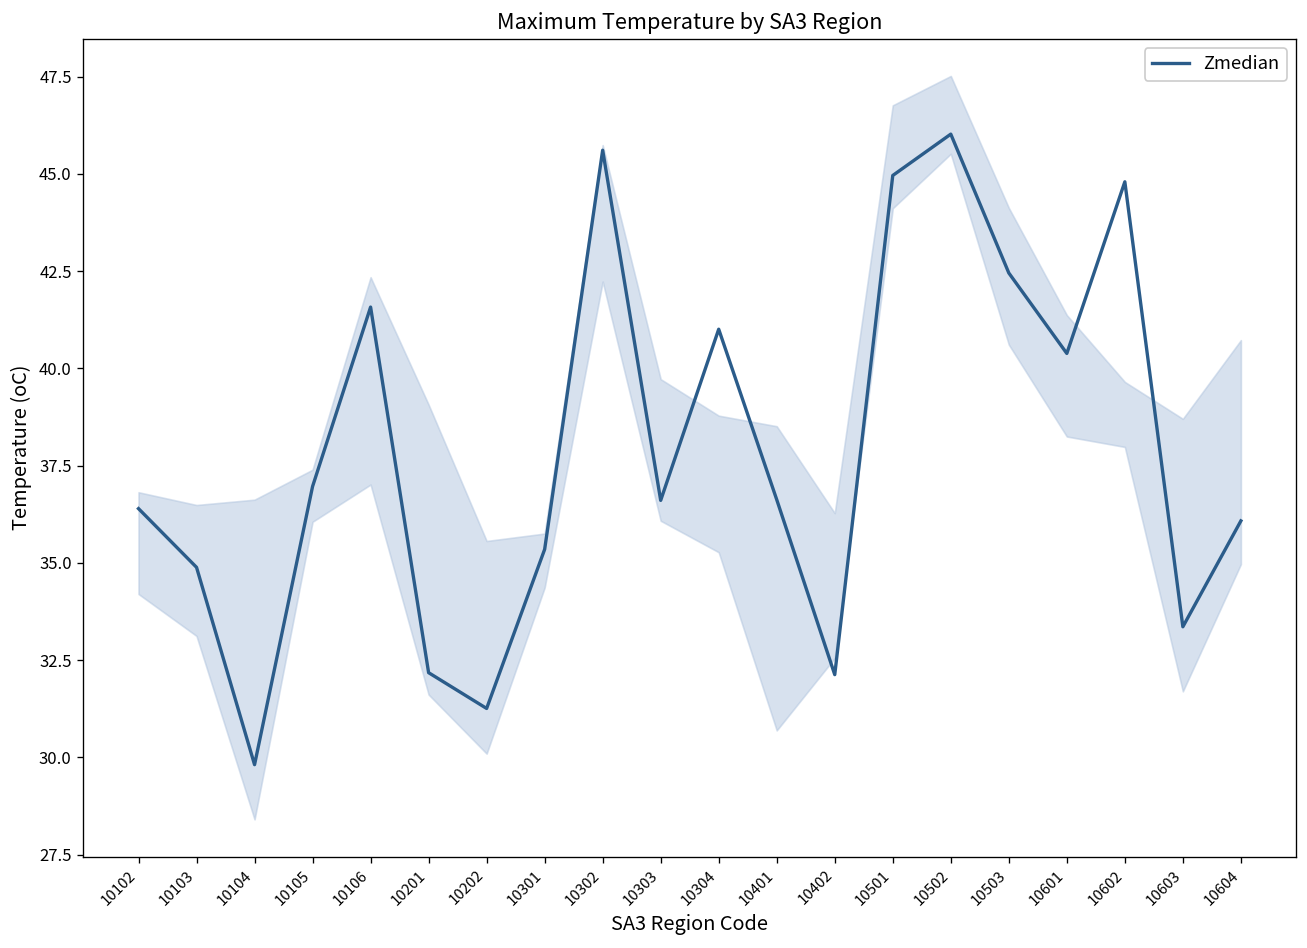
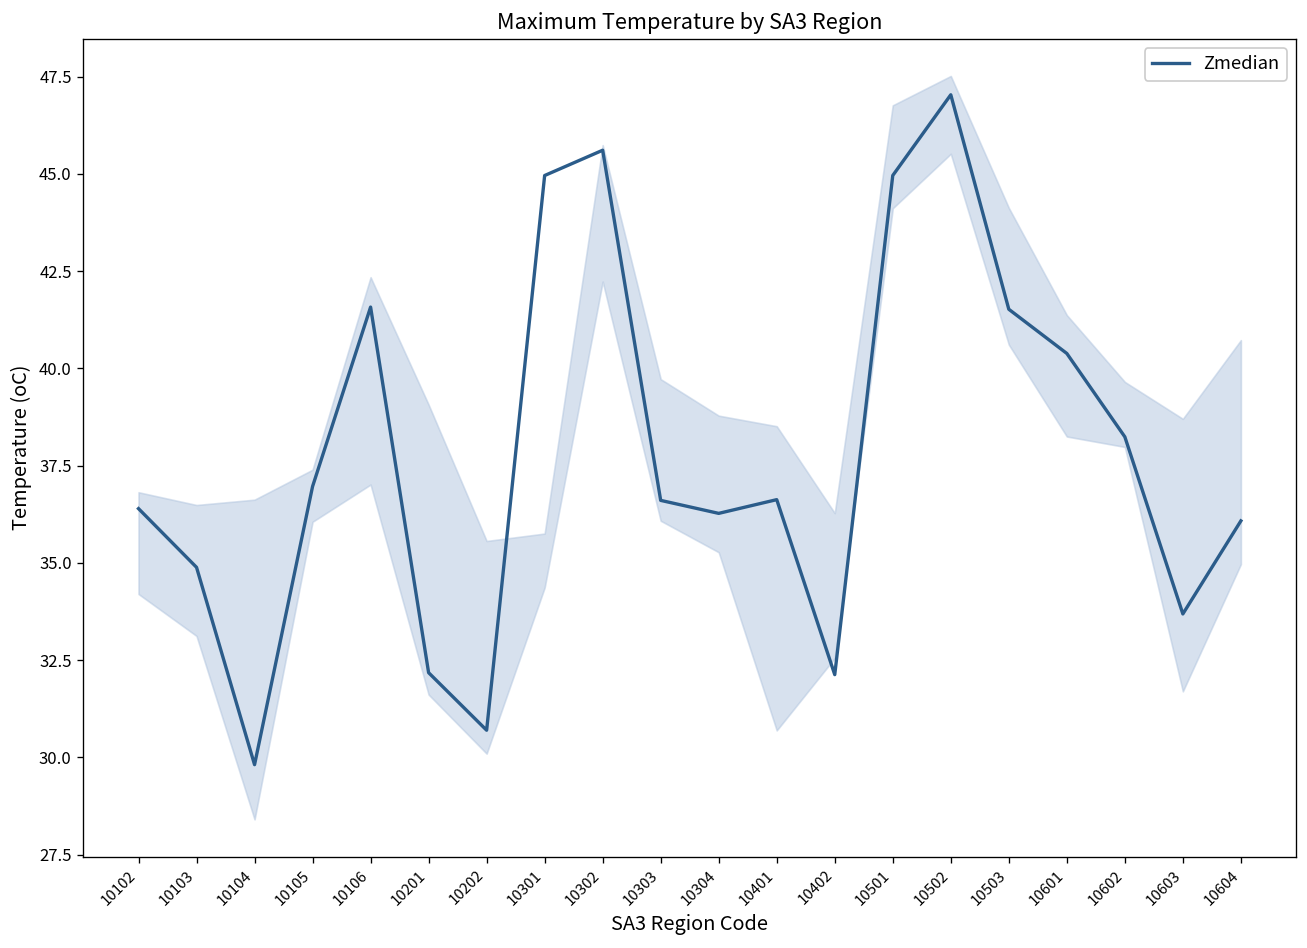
Zmedian, 10202: 31.3 -> 30.7
Zmedian, 10301: 35.4 -> 45.0
Zmedian, 10304: 41.0 -> 36.3
Zmedian, 10502: 46.0 -> 47.0
Zmedian, 10503: 42.5 -> 41.5
Zmedian, 10602: 44.8 -> 38.2
Zmedian, 10603: 33.4 -> 33.7
